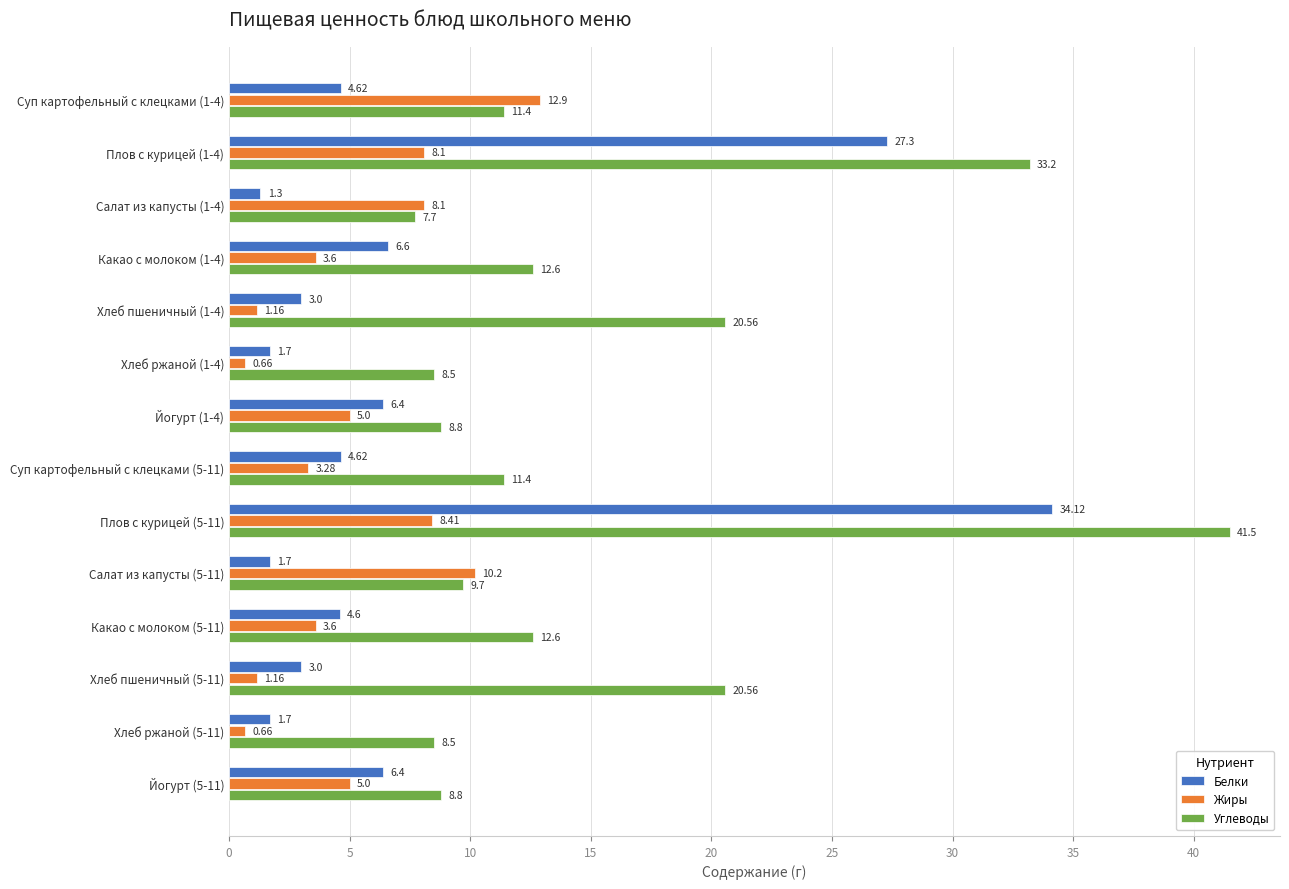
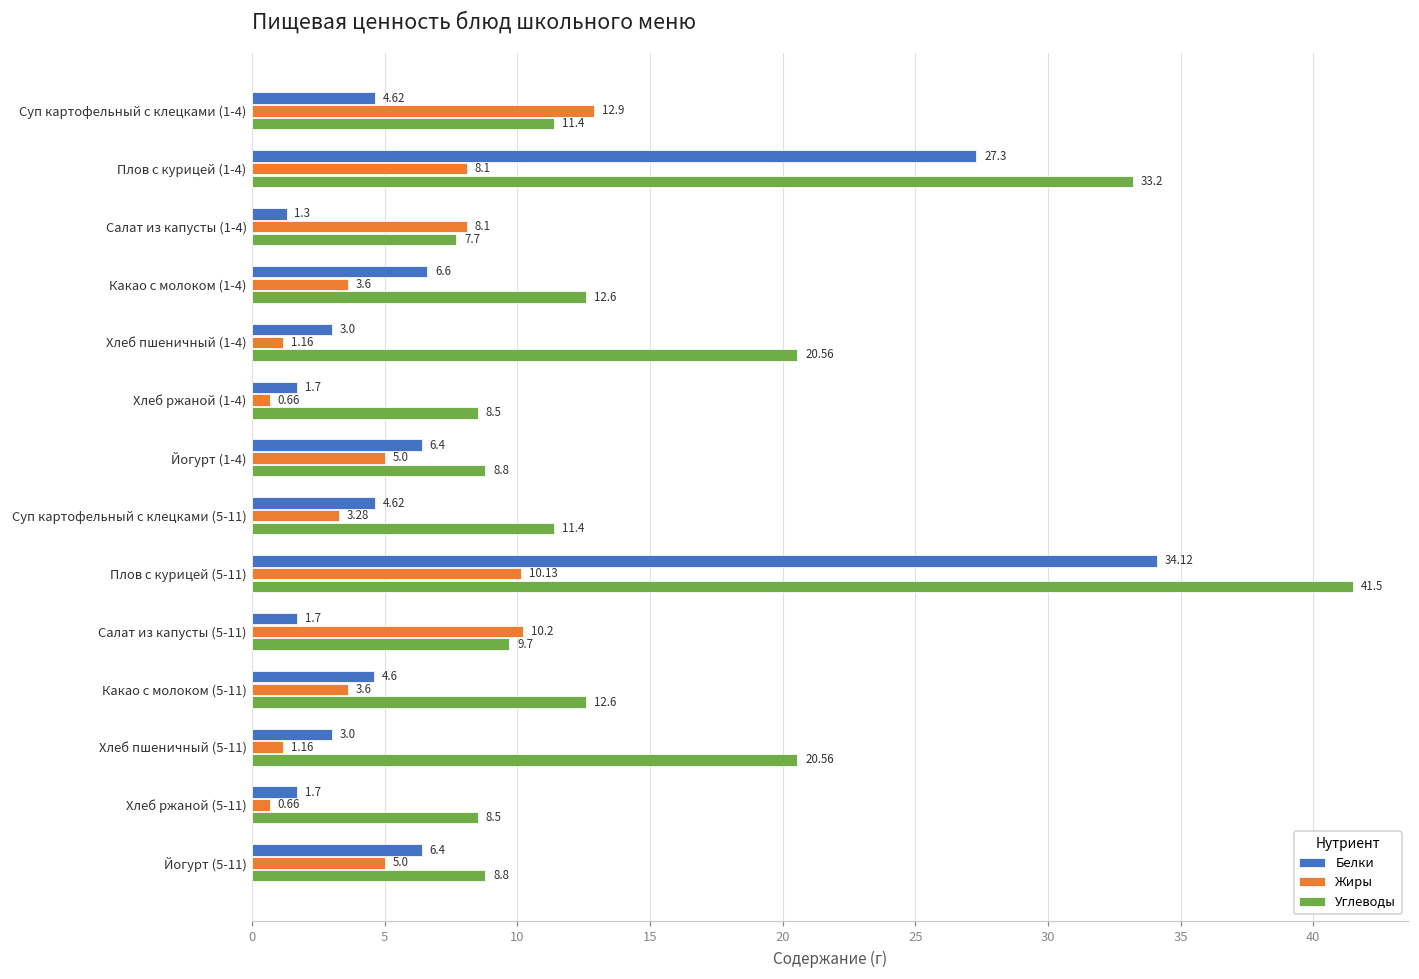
Жиры, Плов с курицей (5-11): 8.41 -> 10.13
